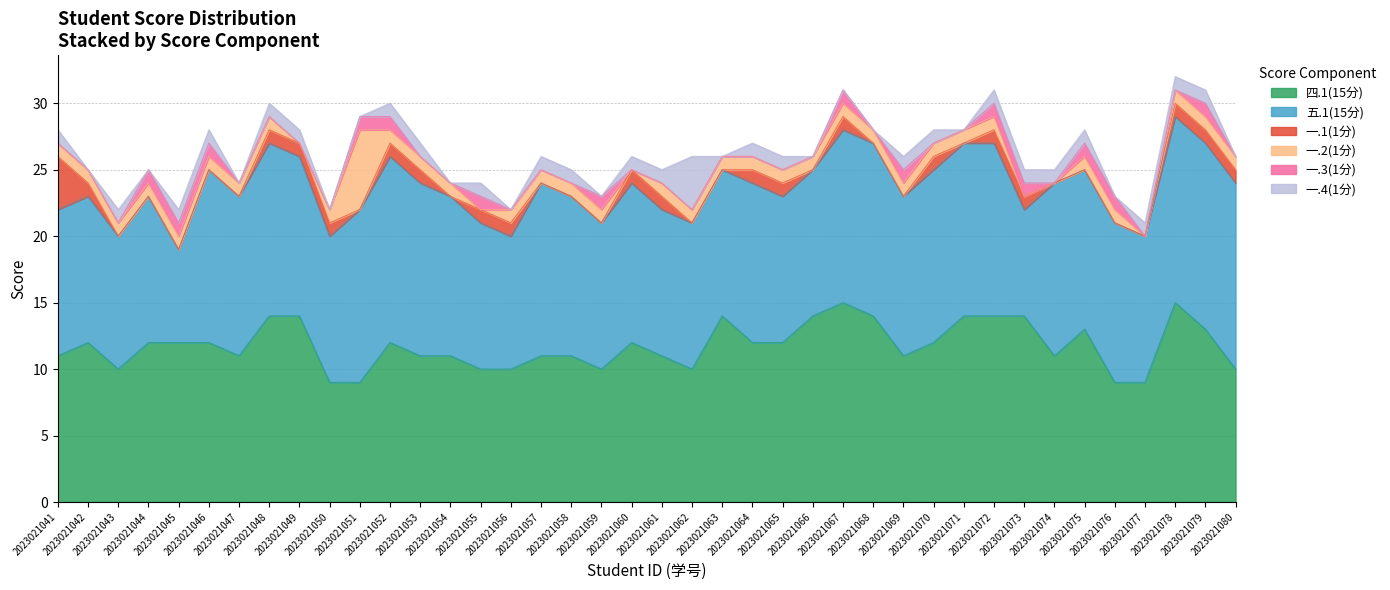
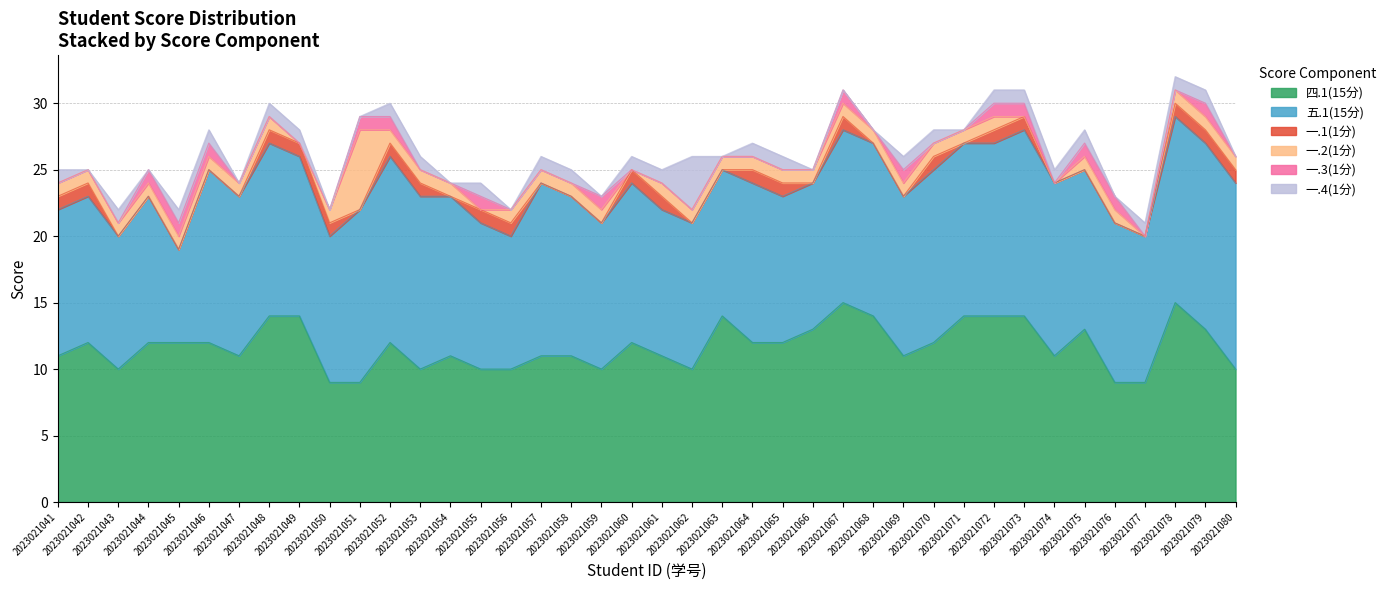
一.1(1分), 2023021041: 4 -> 1
四.1(15分), 2023021053: 11 -> 10
四.1(15分), 2023021066: 14 -> 13
五.1(15分), 2023021073: 8 -> 14
